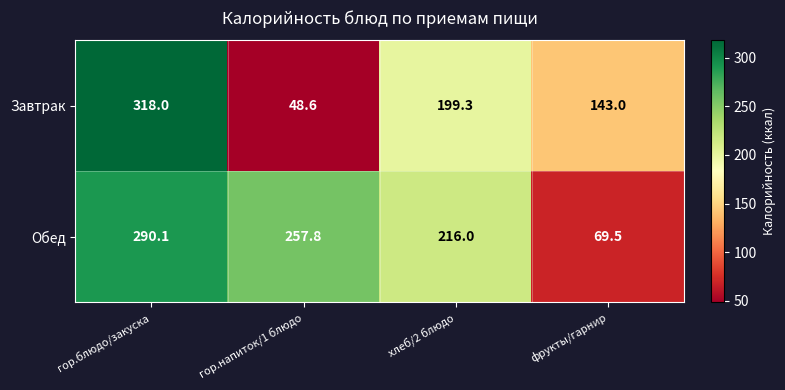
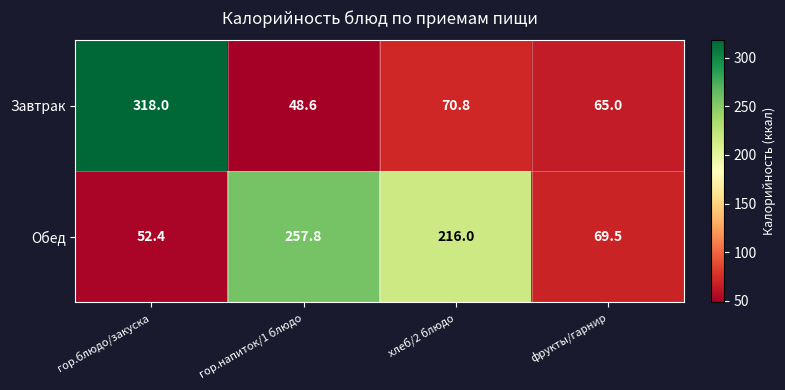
Завтрак, хлеб/2 блюдо: 199.3 -> 70.8
Завтрак, фрукты/гарнир: 143.0 -> 65.0
Обед, гор.блюдо/закуска: 290.1 -> 52.4
